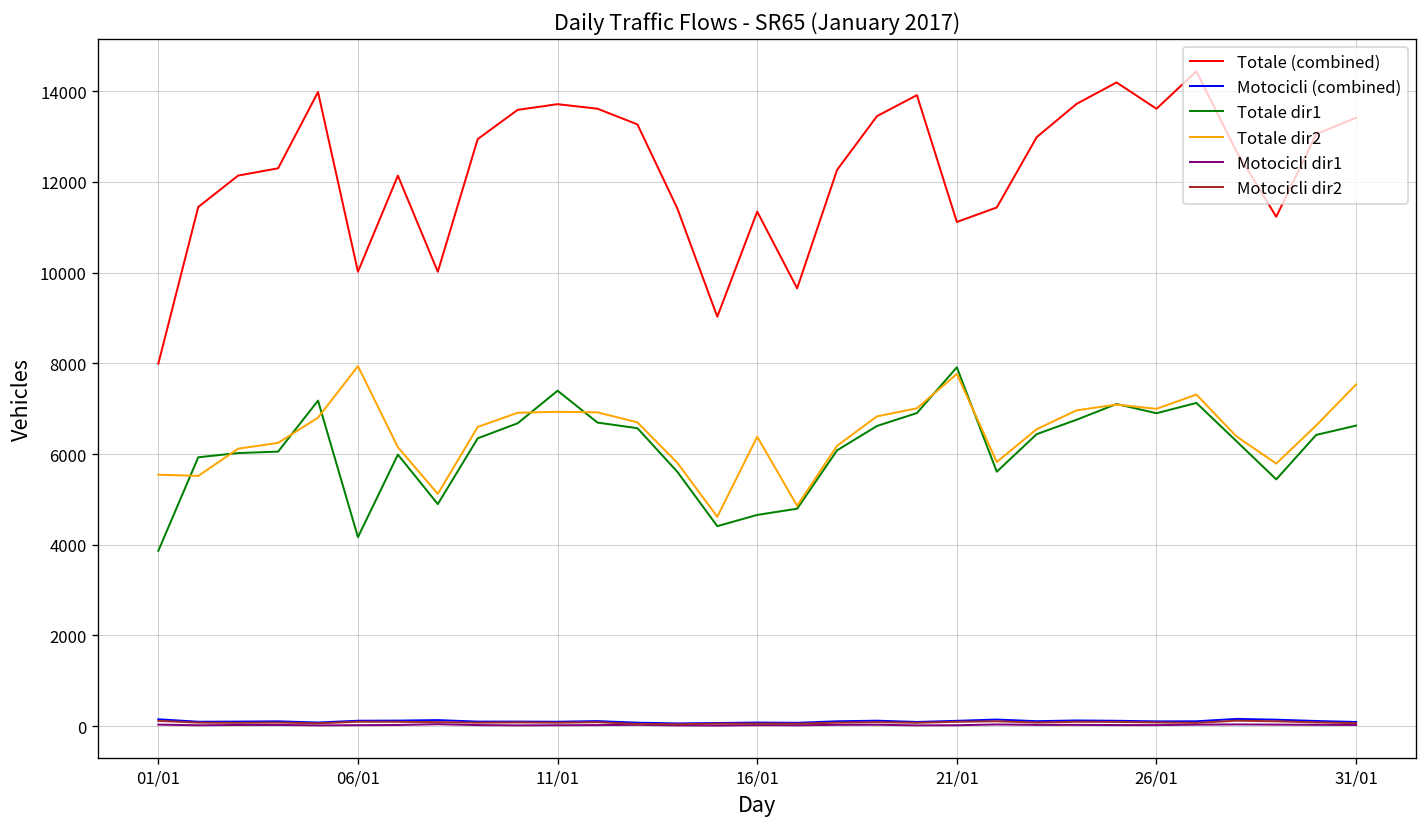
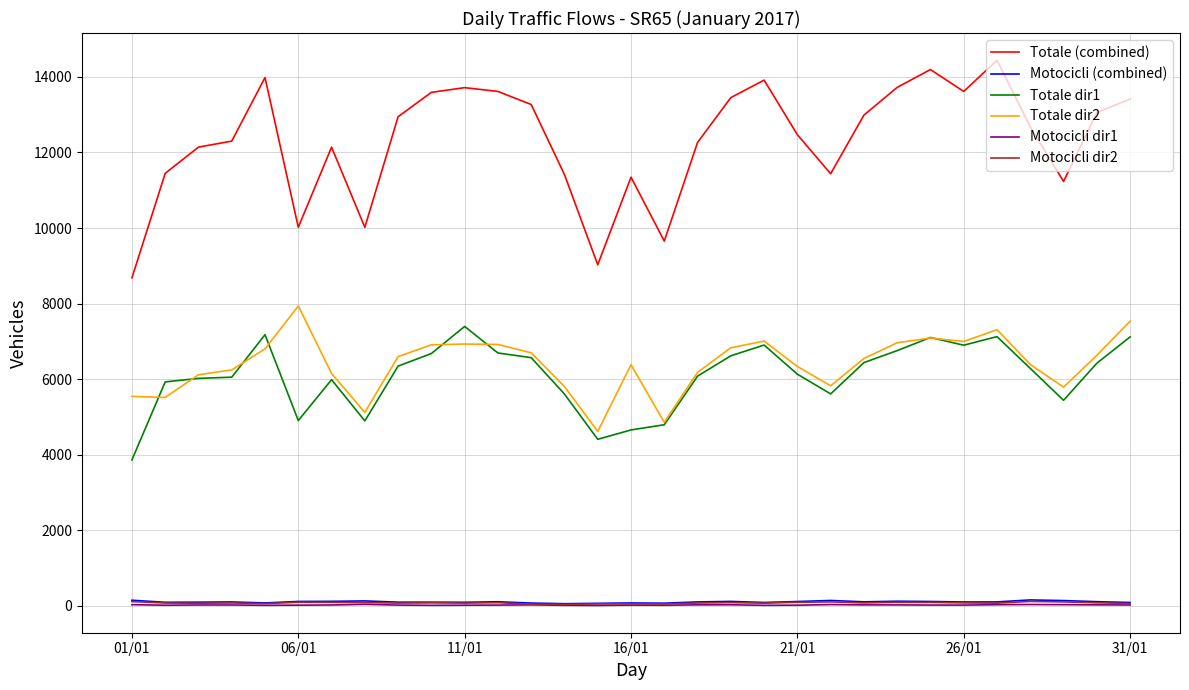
Totale (combined), 01/01: 8000 -> 8700
Totale dir1, 06/01: 4200 -> 4900
Totale (combined), 21/01: 11100 -> 12500
Totale dir1, 21/01: 7900 -> 6100
Totale dir2, 21/01: 7800 -> 6300
Totale dir1, 31/01: 6600 -> 7100
